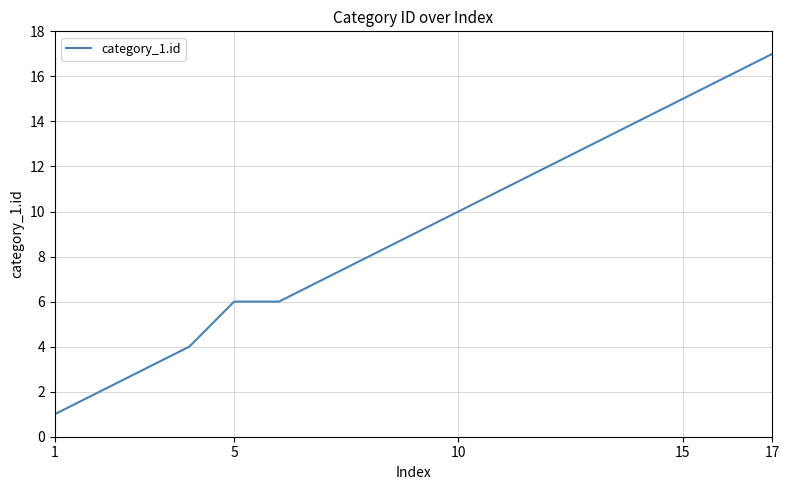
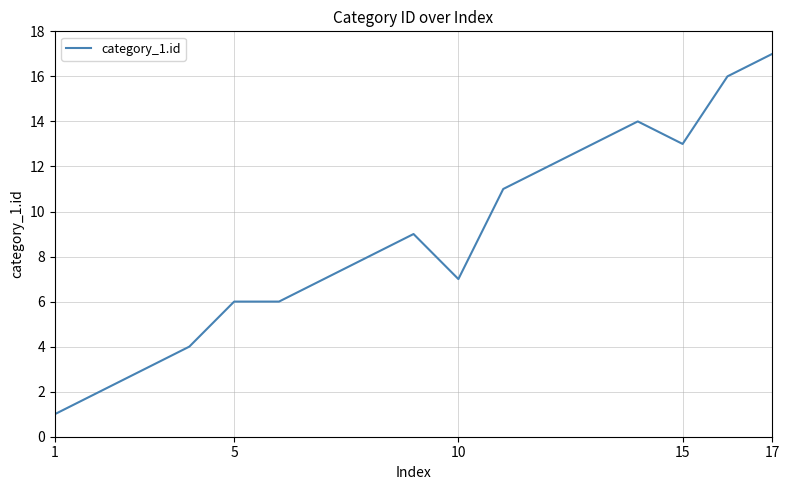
10: 10 -> 7
15: 15 -> 13
